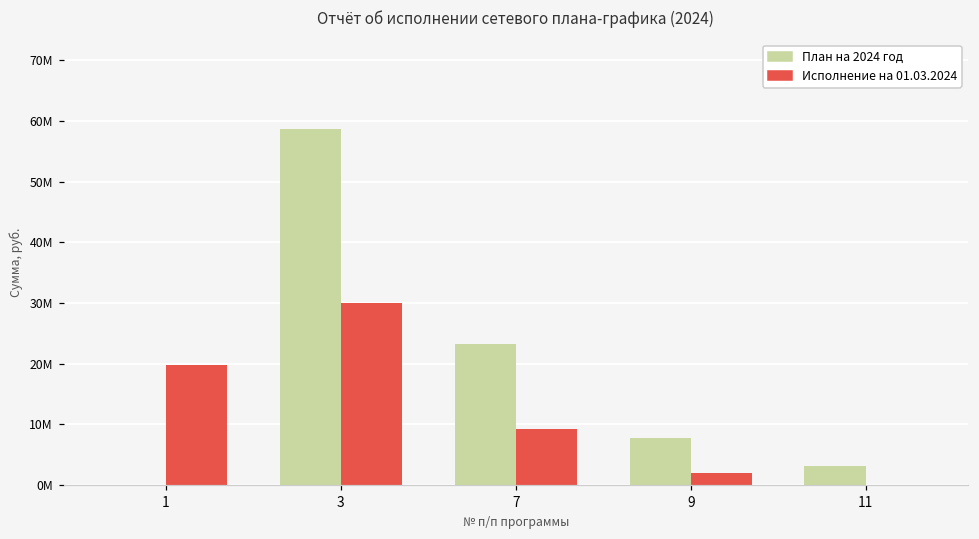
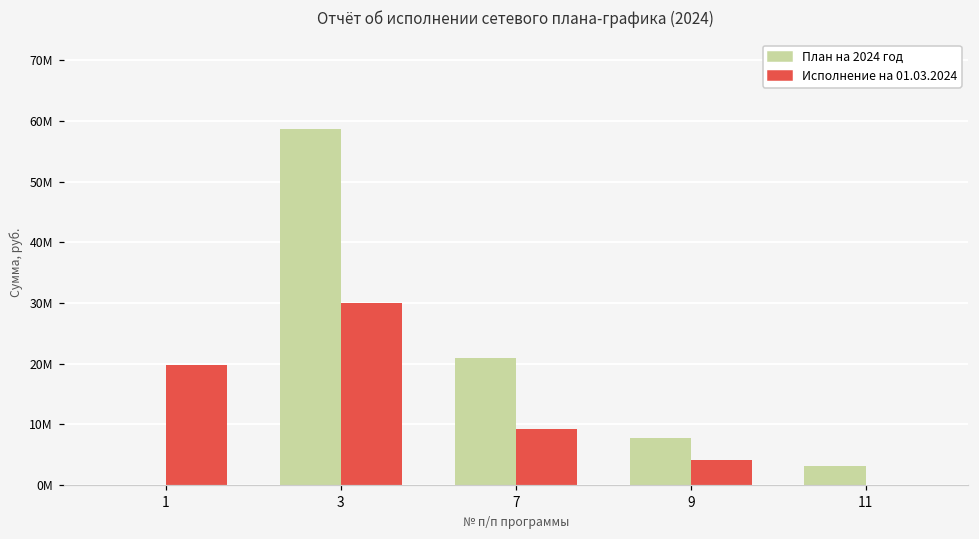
План на 2024 год, 7: 23000000 -> 21000000
Исполнение на 01.03.2024, 9: 2000000 -> 4000000
